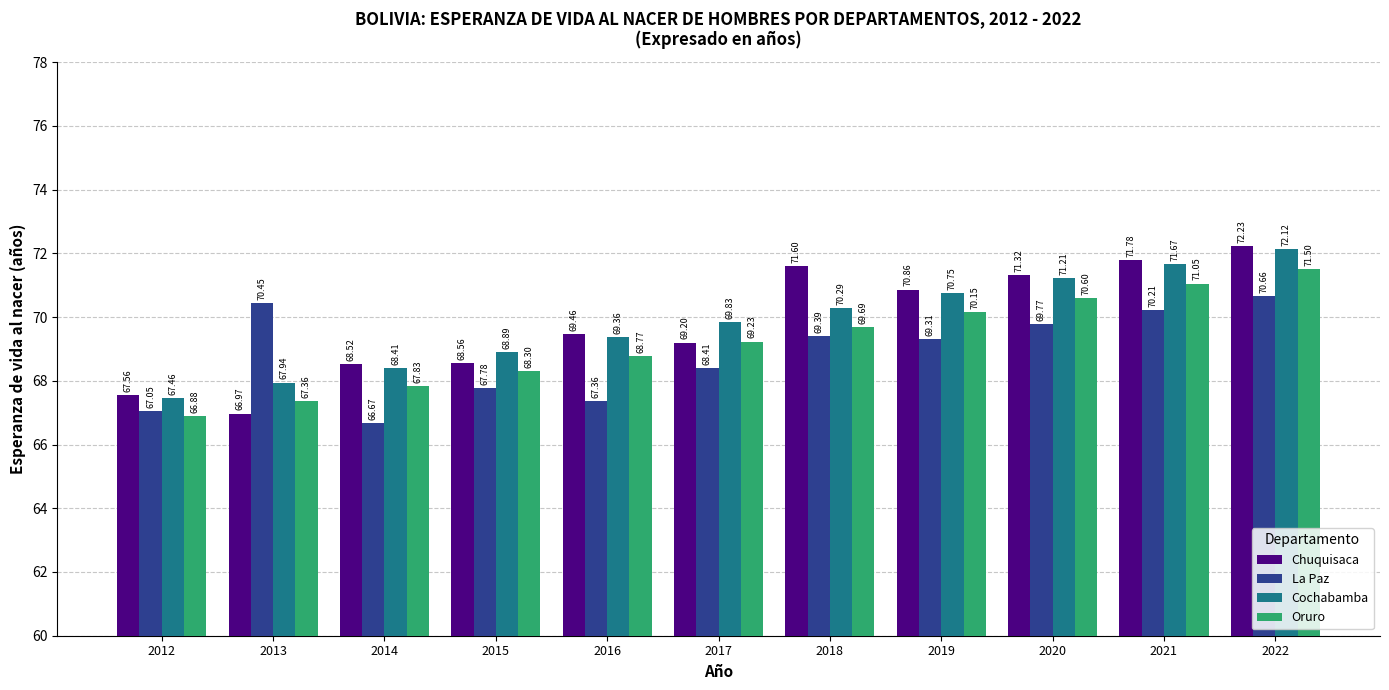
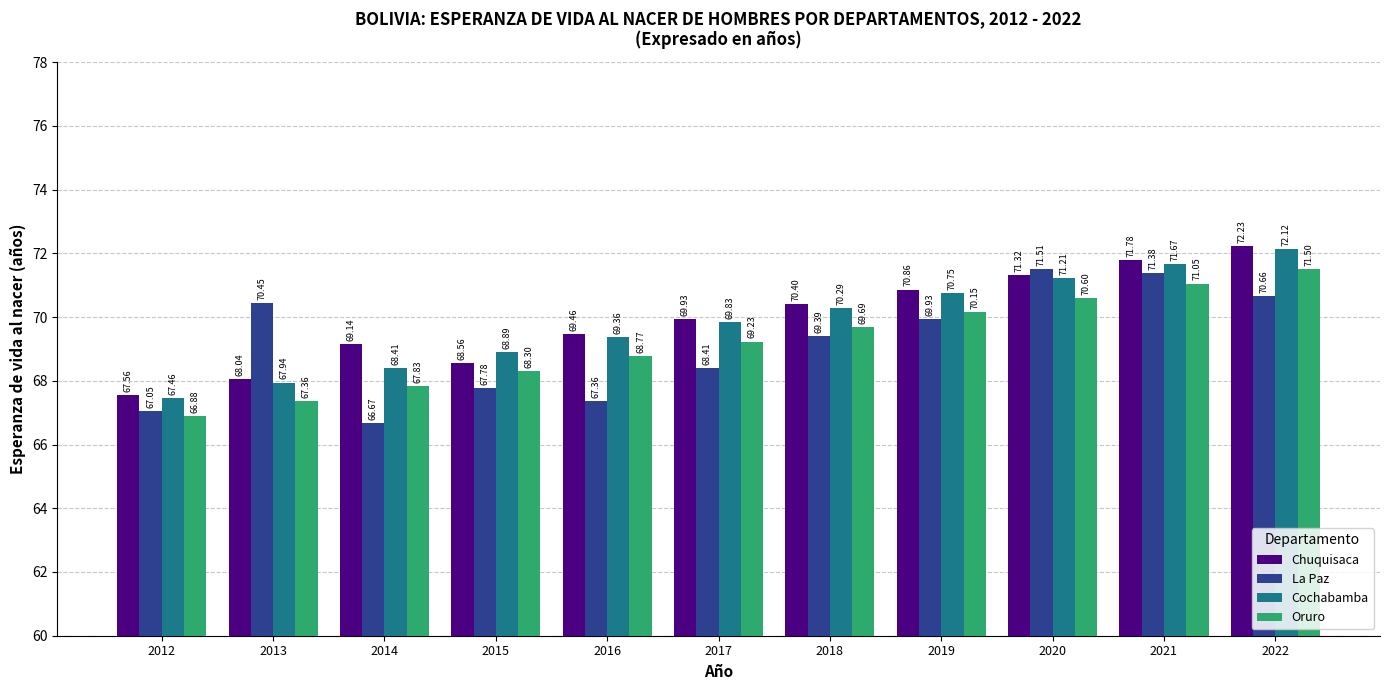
Chuquisaca, 2013: 66.97 -> 68.04
Chuquisaca, 2014: 68.52 -> 69.14
Chuquisaca, 2017: 69.20 -> 69.93
Chuquisaca, 2018: 71.60 -> 70.40
La Paz, 2019: 69.31 -> 69.93
La Paz, 2020: 69.77 -> 71.51
La Paz, 2021: 70.21 -> 71.38
